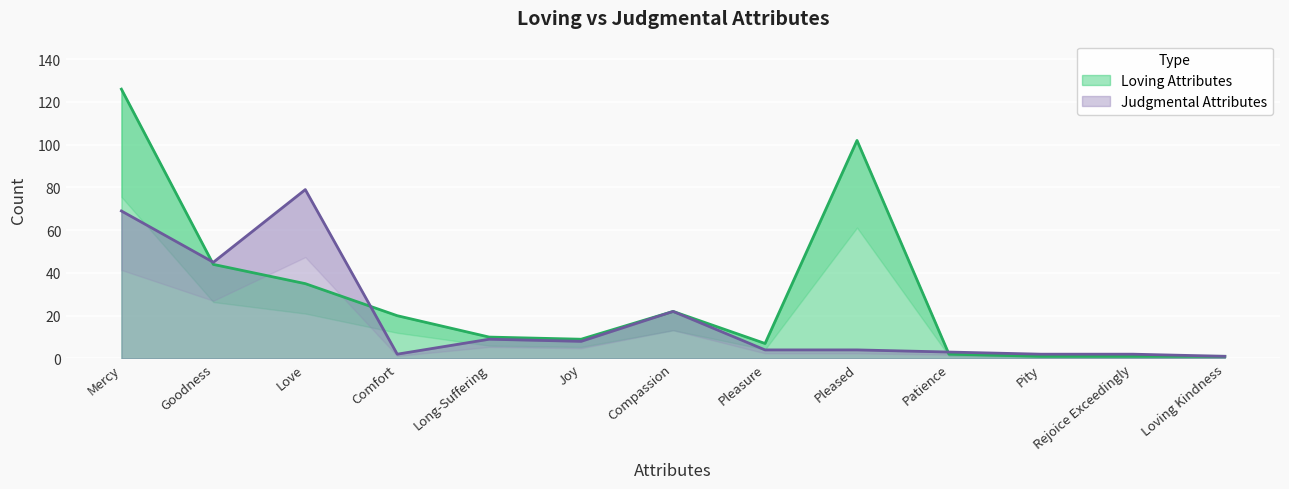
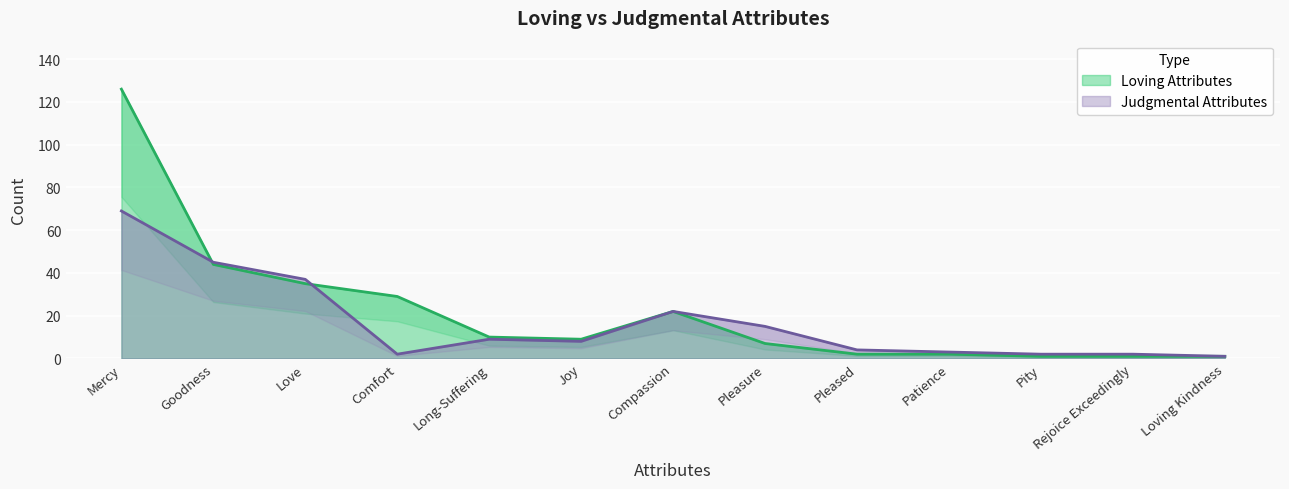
Judgmental Attributes, Love: 79 -> 37
Loving Attributes, Comfort: 20 -> 29
Judgmental Attributes, Pleasure: 4 -> 15
Loving Attributes, Pleased: 102 -> 2
